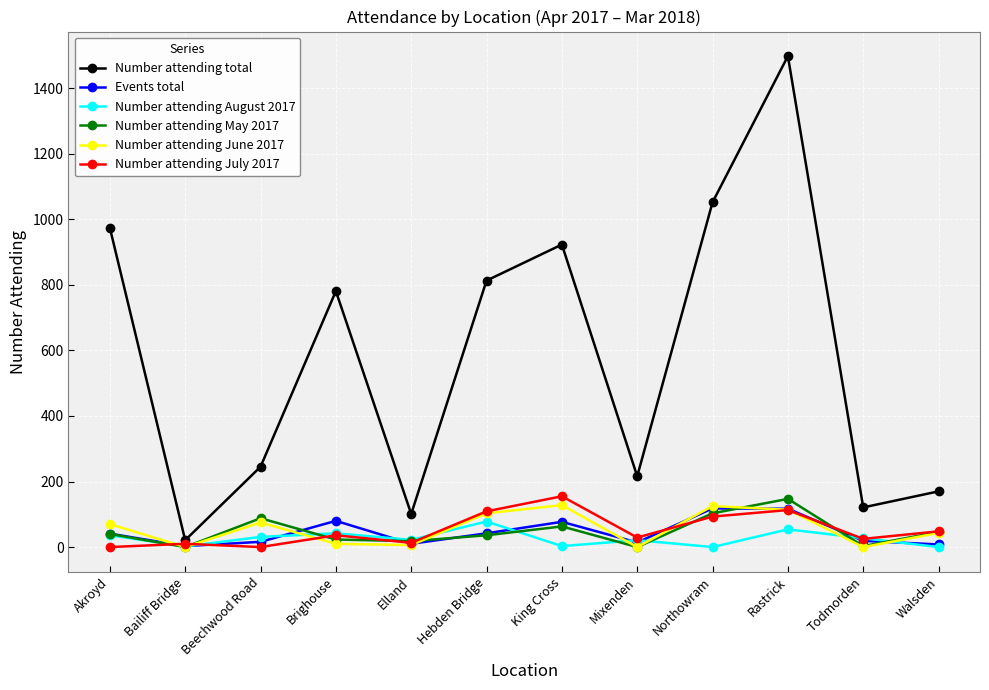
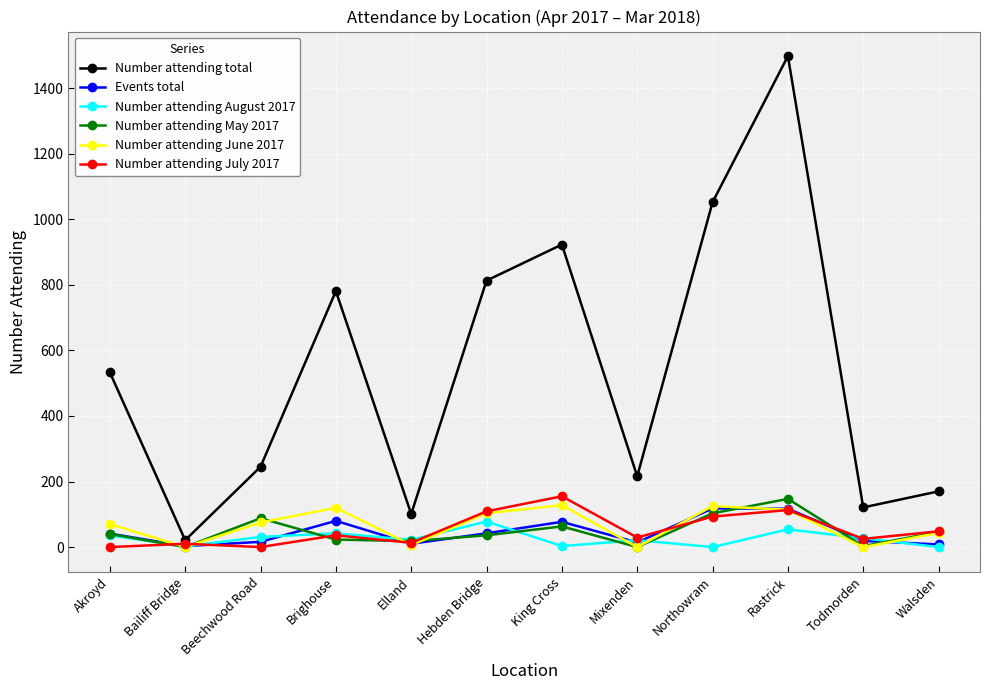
Number attending total, Akroyd: 970 -> 530
Number attending June 2017, Brighouse: 10 -> 120
